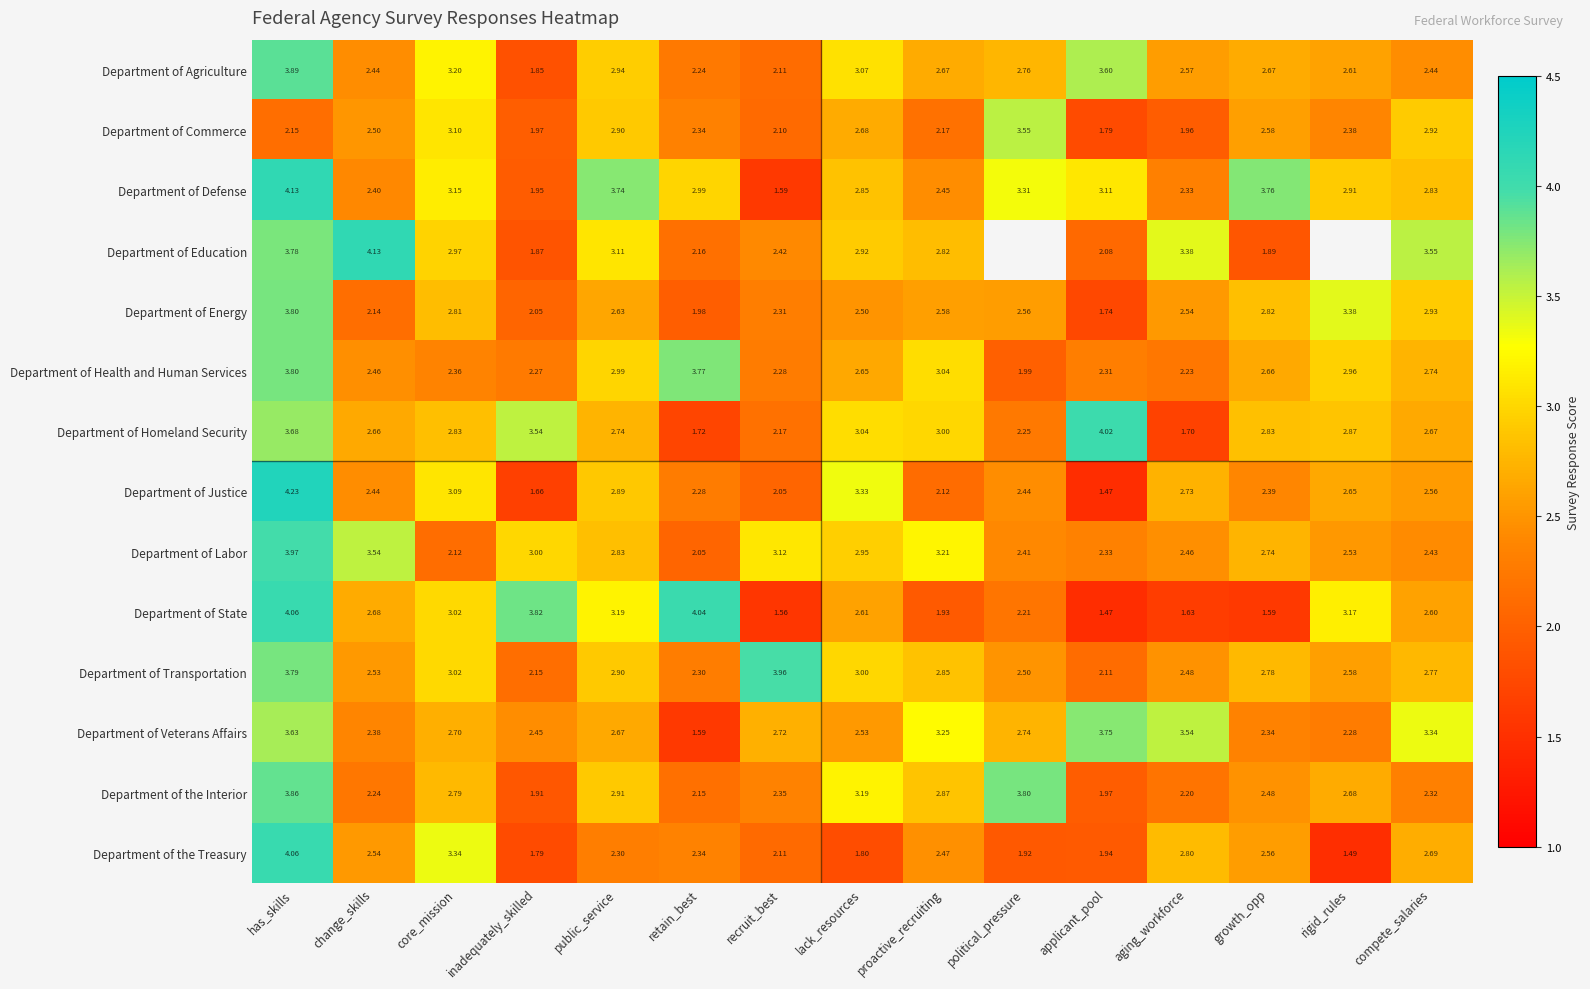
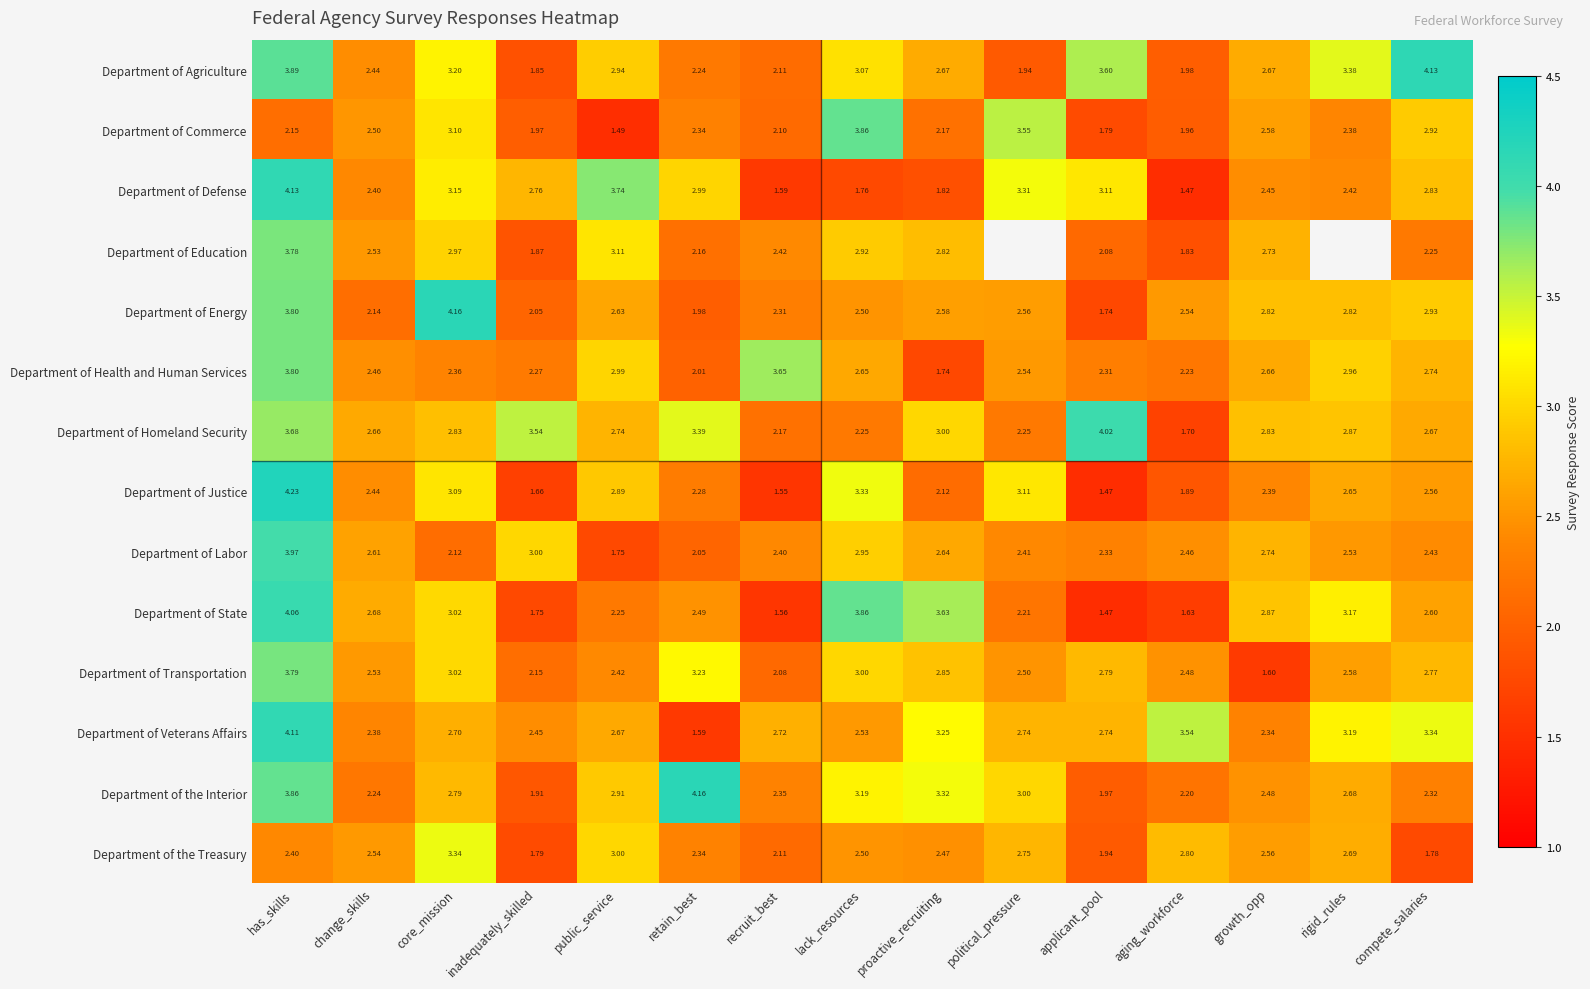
Department of Agriculture, political_pressure: 2.76 -> 1.94
Department of Agriculture, aging_workforce: 2.57 -> 1.98
Department of Agriculture, rigid_rules: 2.61 -> 3.38
Department of Agriculture, compete_salaries: 2.44 -> 4.13
Department of Commerce, public_service: 2.90 -> 1.49
Department of Commerce, lack_resources: 2.68 -> 3.86
Department of Defense, inadequately_skilled: 1.95 -> 2.76
Department of Defense, lack_resources: 2.85 -> 1.76
Department of Defense, proactive_recruiting: 2.45 -> 1.82
Department of Defense, aging_workforce: 2.33 -> 1.47
Department of Defense, growth_opp: 3.76 -> 2.45
Department of Defense, rigid_rules: 2.91 -> 2.42
Department of Education, change_skills: 4.13 -> 2.53
Department of Education, aging_workforce: 3.38 -> 1.83
Department of Education, growth_opp: 1.89 -> 2.73
Department of Education, compete_salaries: 3.55 -> 2.25
Department of Energy, core_mission: 2.81 -> 4.16
Department of Energy, rigid_rules: 3.38 -> 2.82
Department of Health and Human Services, retain_best: 3.77 -> 2.01
Department of Health and Human Services, recruit_best: 2.28 -> 3.65
Department of Health and Human Services, proactive_recruiting: 3.04 -> 1.74
Department of Health and Human Services, political_pressure: 1.99 -> 2.54
Department of Homeland Security, retain_best: 1.72 -> 3.39
Department of Homeland Security, lack_resources: 3.04 -> 2.25
Department of Justice, recruit_best: 2.05 -> 1.55
Department of Justice, political_pressure: 2.44 -> 3.11
Department of Justice, aging_workforce: 2.73 -> 1.89
Department of Labor, change_skills: 3.54 -> 2.61
Department of Labor, public_service: 2.83 -> 1.75
Department of Labor, recruit_best: 3.12 -> 2.40
Department of Labor, proactive_recruiting: 3.21 -> 2.64
Department of State, inadequately_skilled: 3.82 -> 1.75
Department of State, public_service: 3.19 -> 2.25
Department of State, retain_best: 4.04 -> 2.49
Department of State, lack_resources: 2.61 -> 3.86
Department of State, proactive_recruiting: 1.93 -> 3.63
Department of State, growth_opp: 1.59 -> 2.87
Department of Transportation, public_service: 2.90 -> 2.42
Department of Transportation, retain_best: 2.30 -> 3.23
Department of Transportation, recruit_best: 3.96 -> 2.08
Department of Transportation, applicant_pool: 2.11 -> 2.79
Department of Transportation, growth_opp: 2.78 -> 1.60
Department of Veterans Affairs, has_skills: 3.63 -> 4.11
Department of Veterans Affairs, applicant_pool: 3.75 -> 2.74
Department of Veterans Affairs, rigid_rules: 2.28 -> 3.19
Department of the Interior, retain_best: 2.15 -> 4.16
Department of the Interior, proactive_recruiting: 2.87 -> 3.32
Department of the Interior, political_pressure: 3.80 -> 3.00
Department of the Treasury, has_skills: 4.06 -> 2.40
Department of the Treasury, public_service: 2.30 -> 3.00
Department of the Treasury, lack_resources: 1.80 -> 2.50
Department of the Treasury, political_pressure: 1.92 -> 2.75
Department of the Treasury, rigid_rules: 1.49 -> 2.69
Department of the Treasury, compete_salaries: 2.69 -> 1.78
